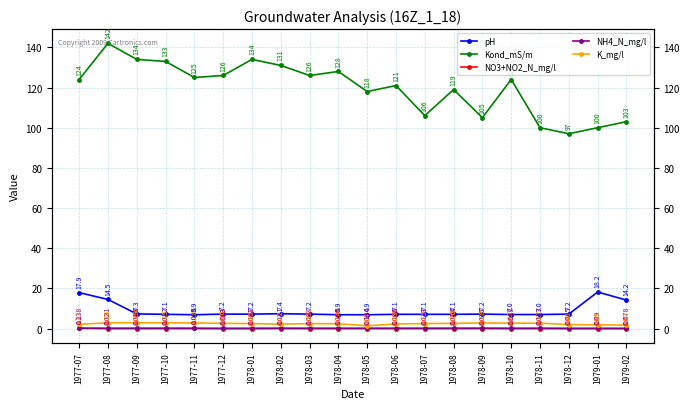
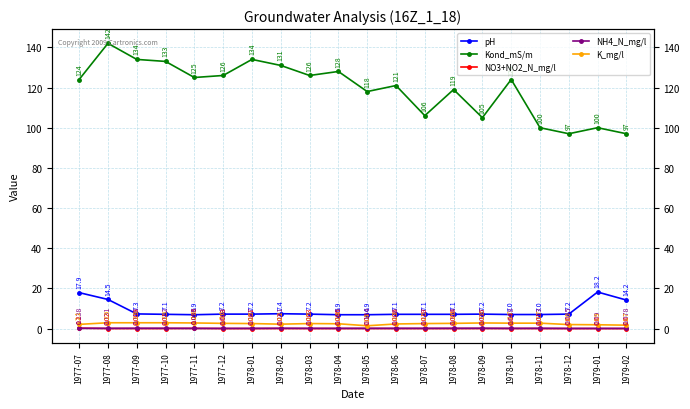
Kond_mS/m, 1979-02: 103 -> 97
